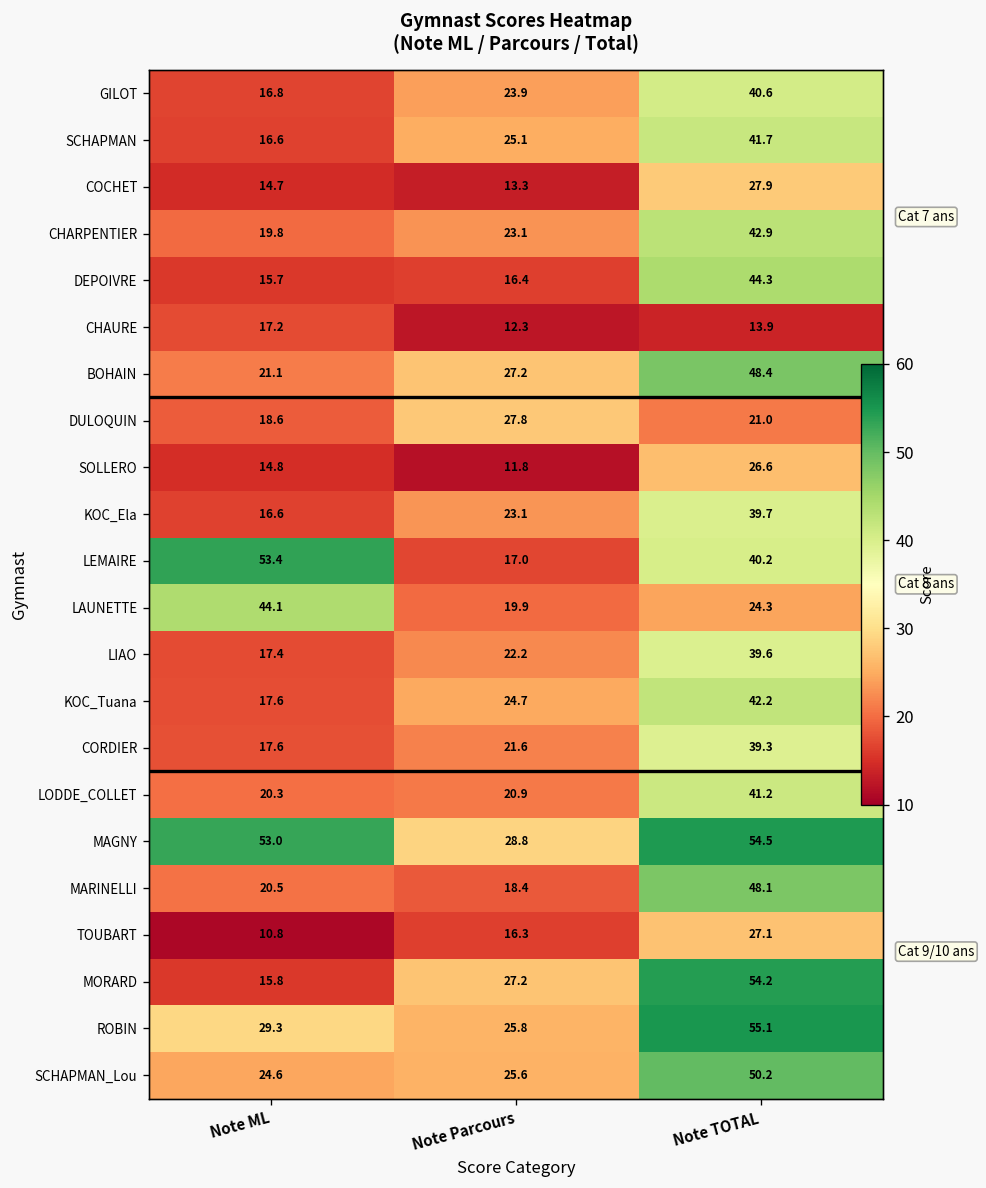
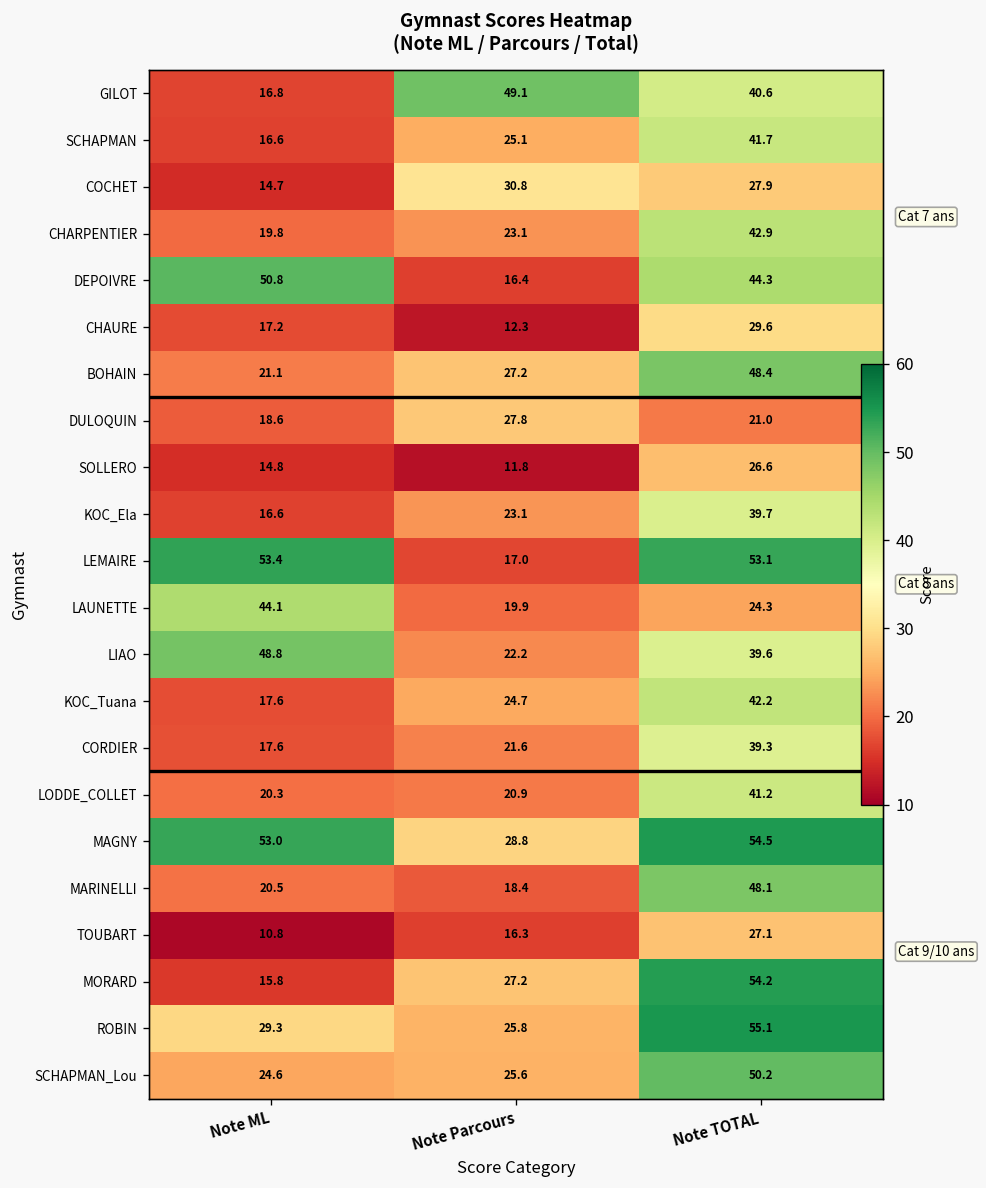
GILOT, Note Parcours: 23.9 -> 49.1
COCHET, Note Parcours: 13.3 -> 30.8
DEPOIVRE, Note ML: 15.7 -> 50.8
CHAURE, Note TOTAL: 13.9 -> 29.6
LEMAIRE, Note TOTAL: 40.2 -> 53.1
LIAO, Note ML: 17.4 -> 48.8
